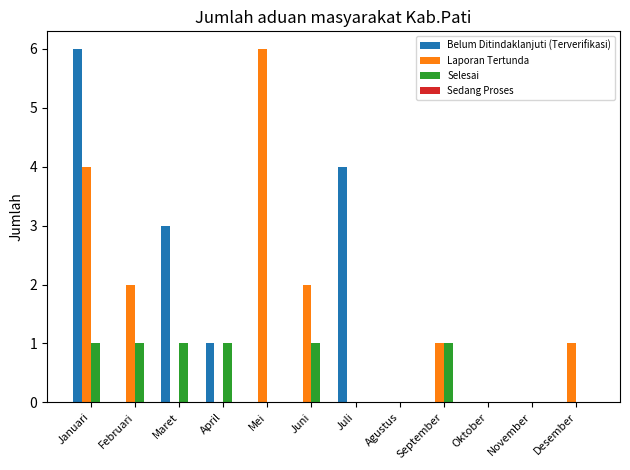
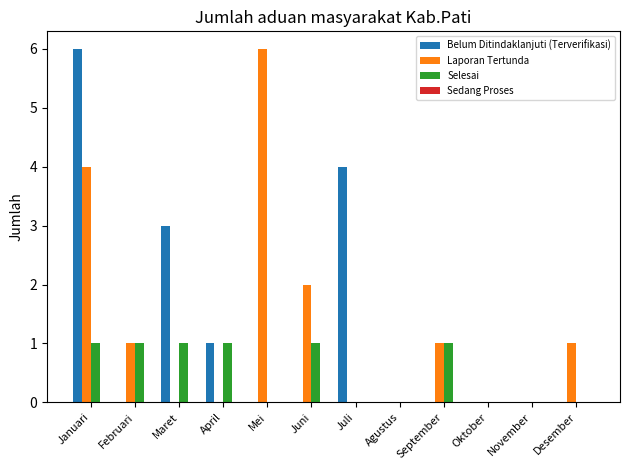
Laporan Tertunda, Februari: 2 -> 1
